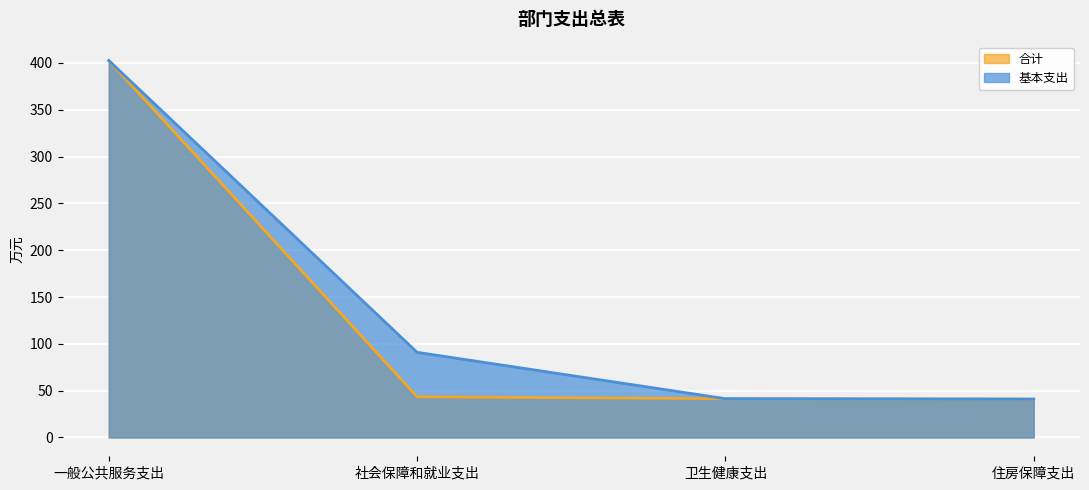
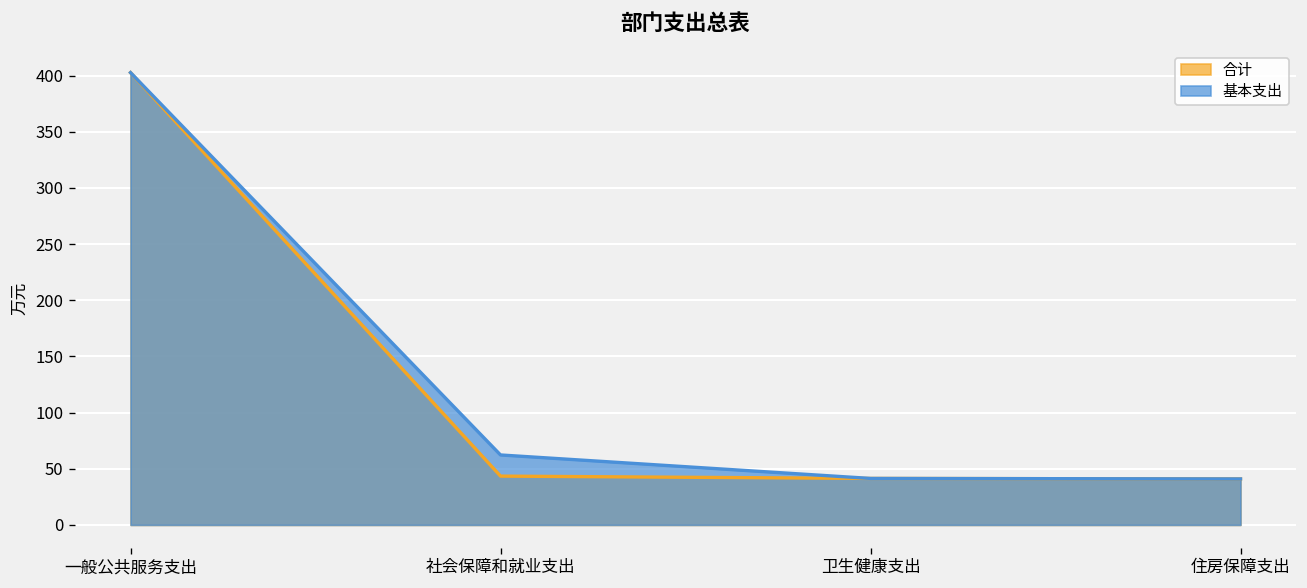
基本支出, 社会保障和就业支出: 90 -> 60
